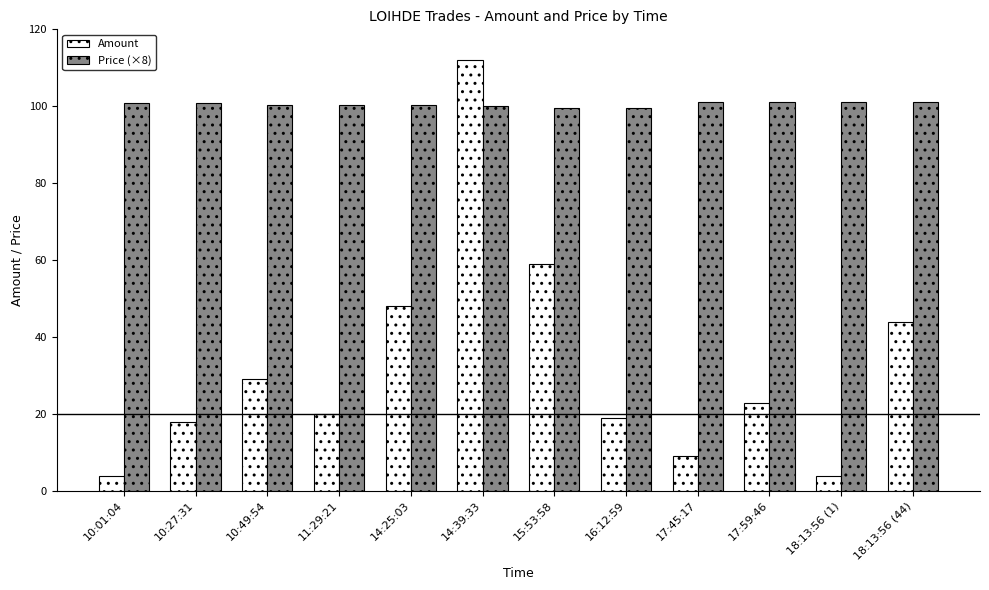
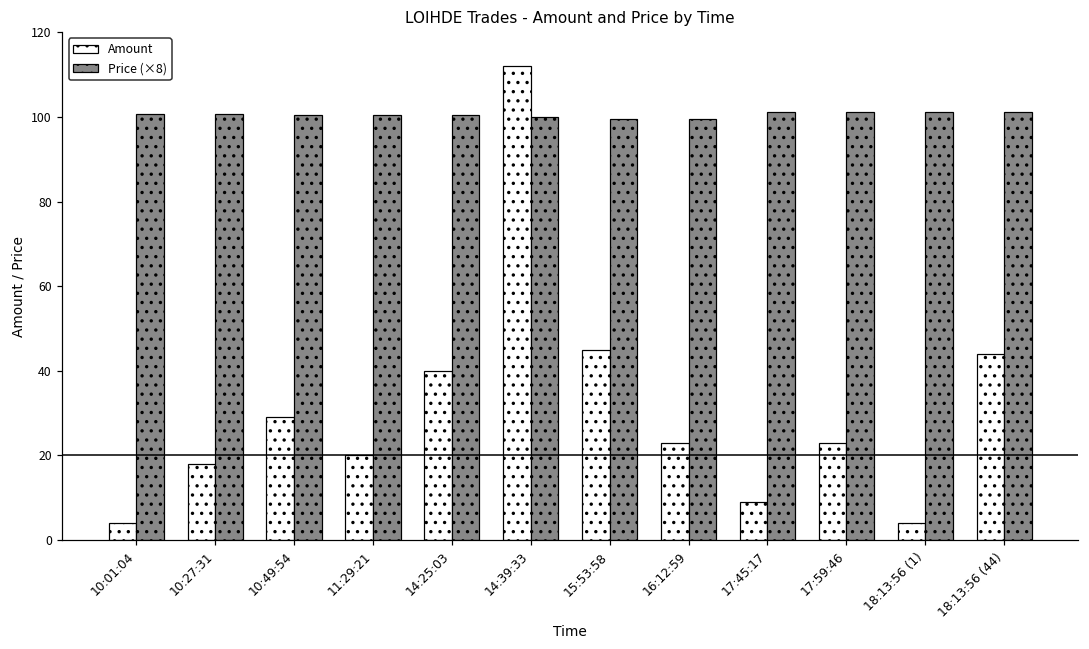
Amount, 14:25:03: 48 -> 40
Amount, 15:53:58: 59 -> 45
Amount, 16:12:59: 19 -> 23
